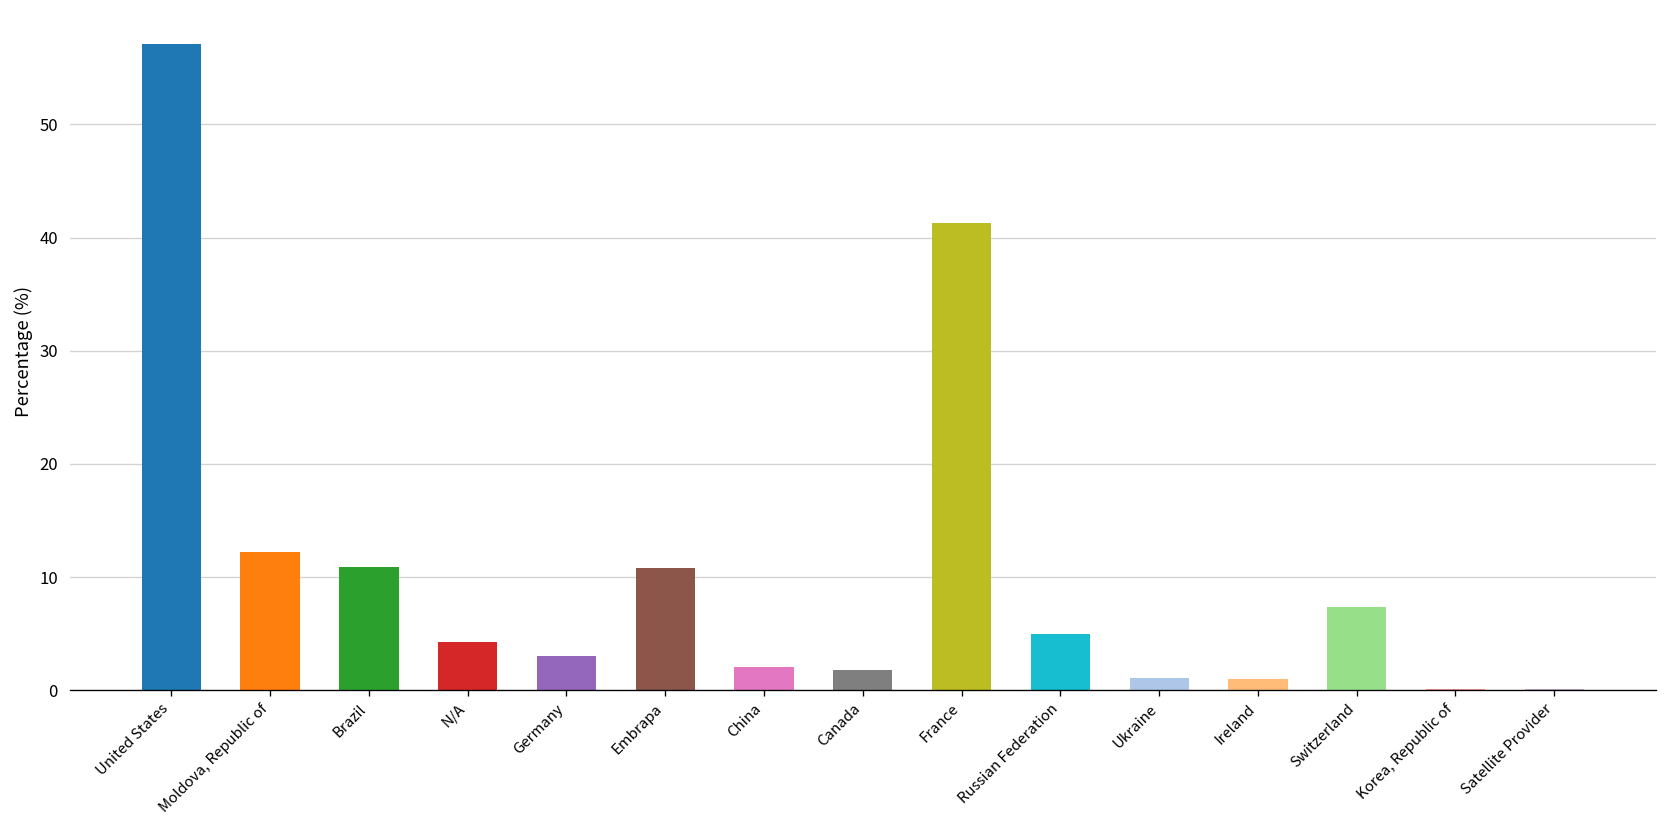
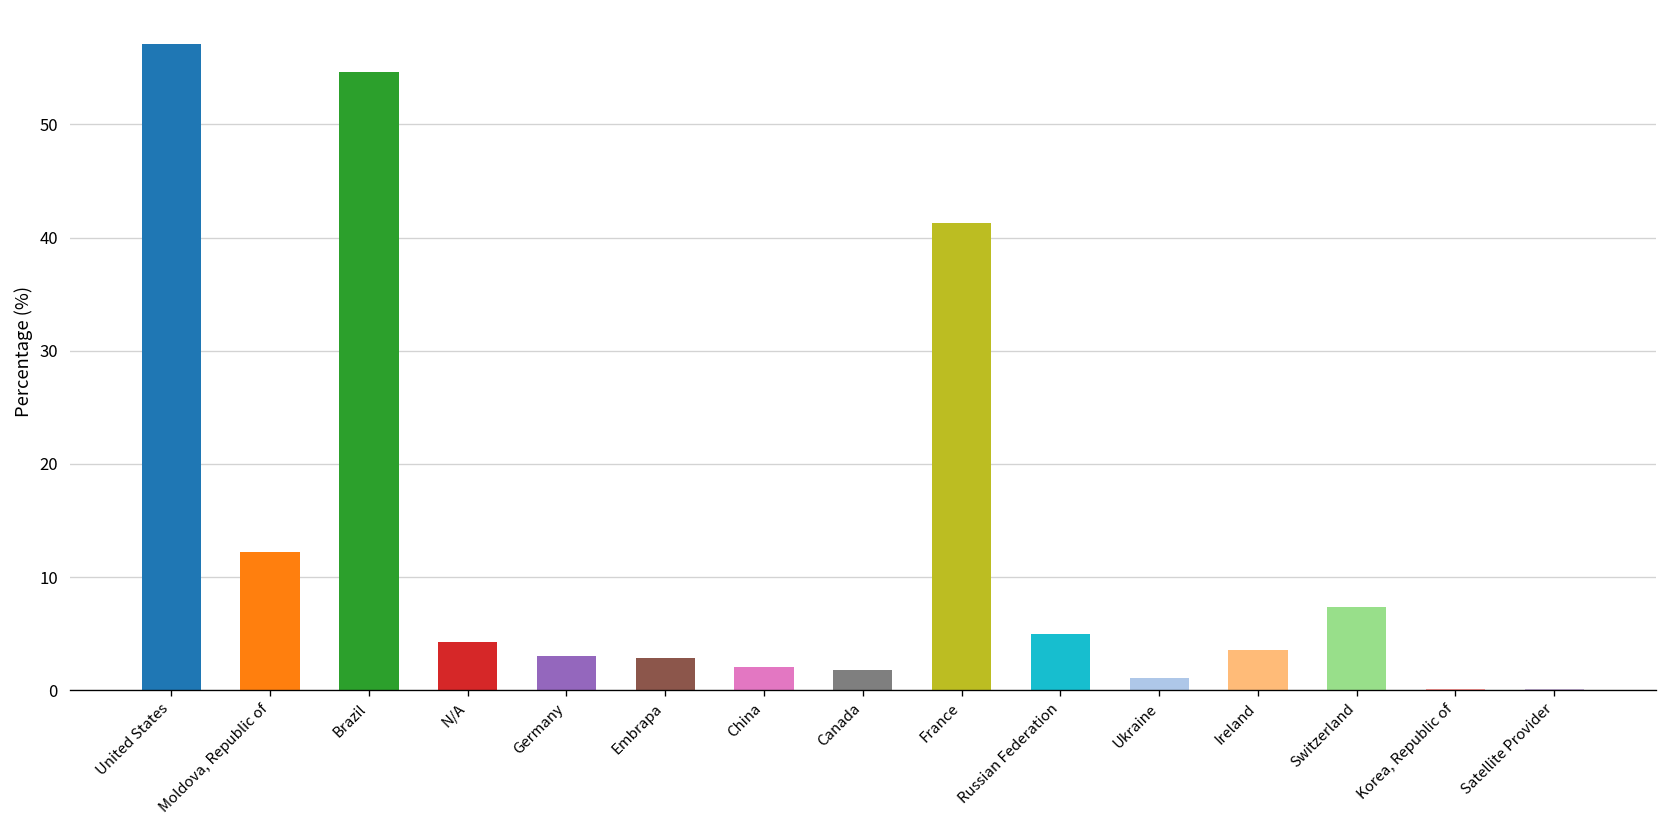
Brazil: 11 -> 55
Embrapa: 11 -> 3
Ireland: 1 -> 4
